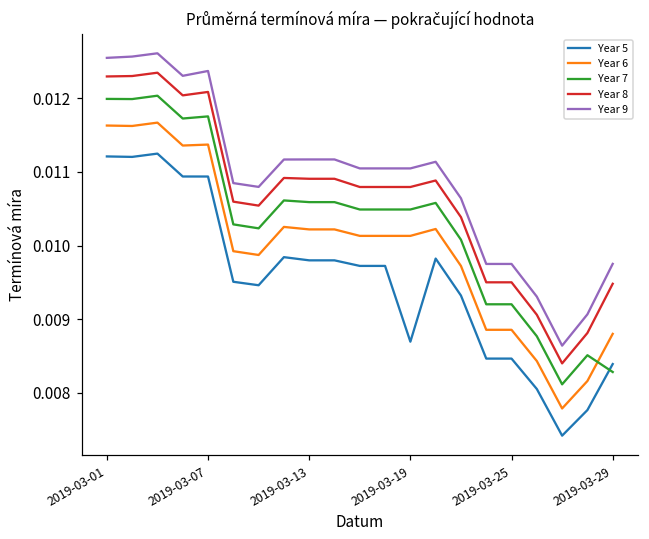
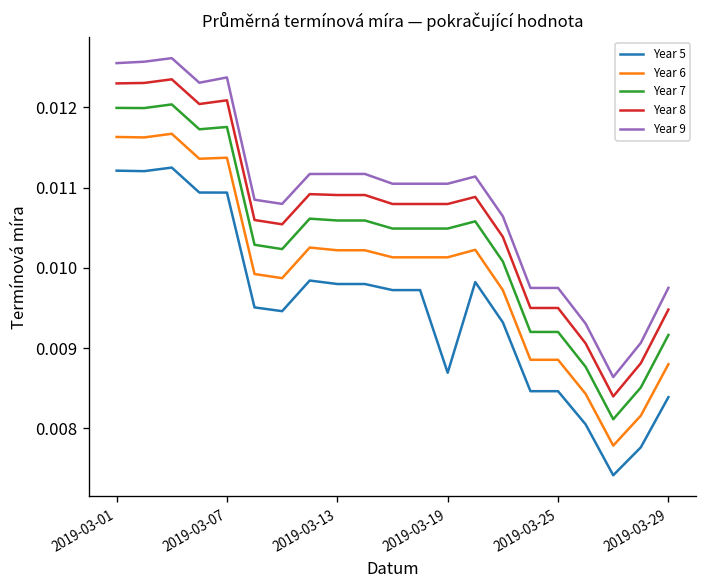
Year 7, 2019-03-29: 0.0083 -> 0.0092
